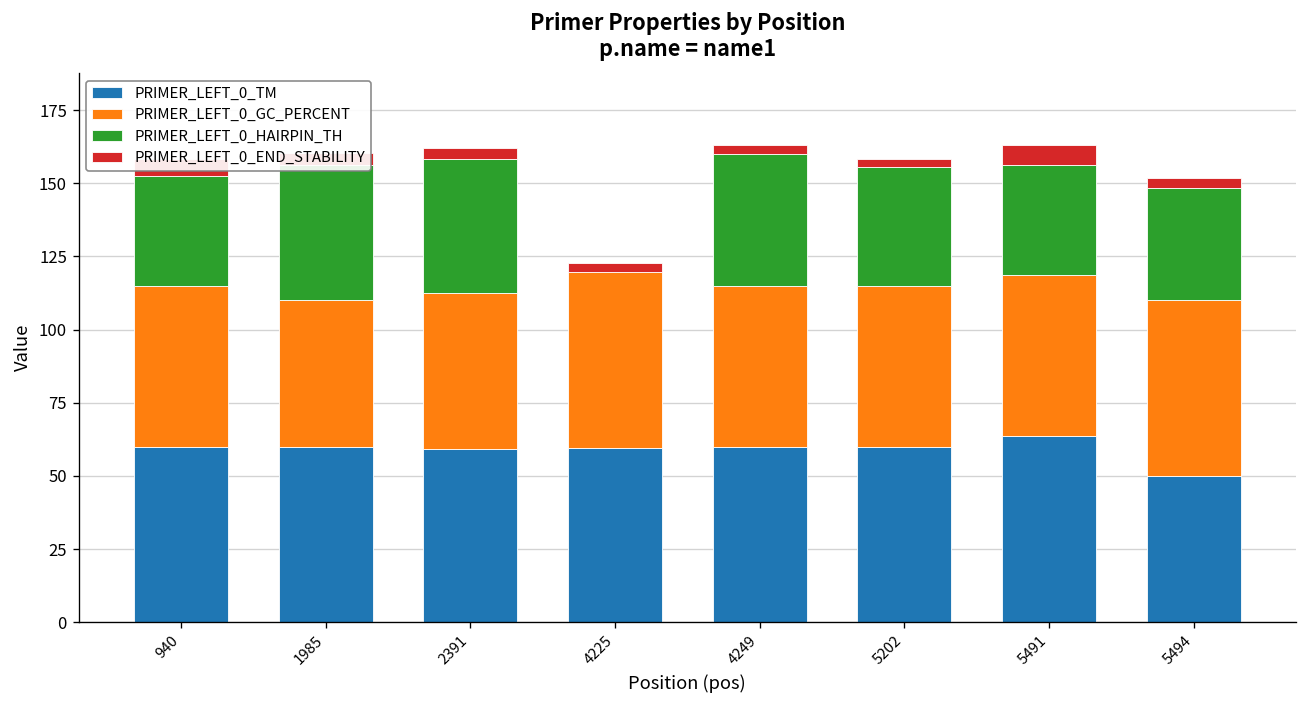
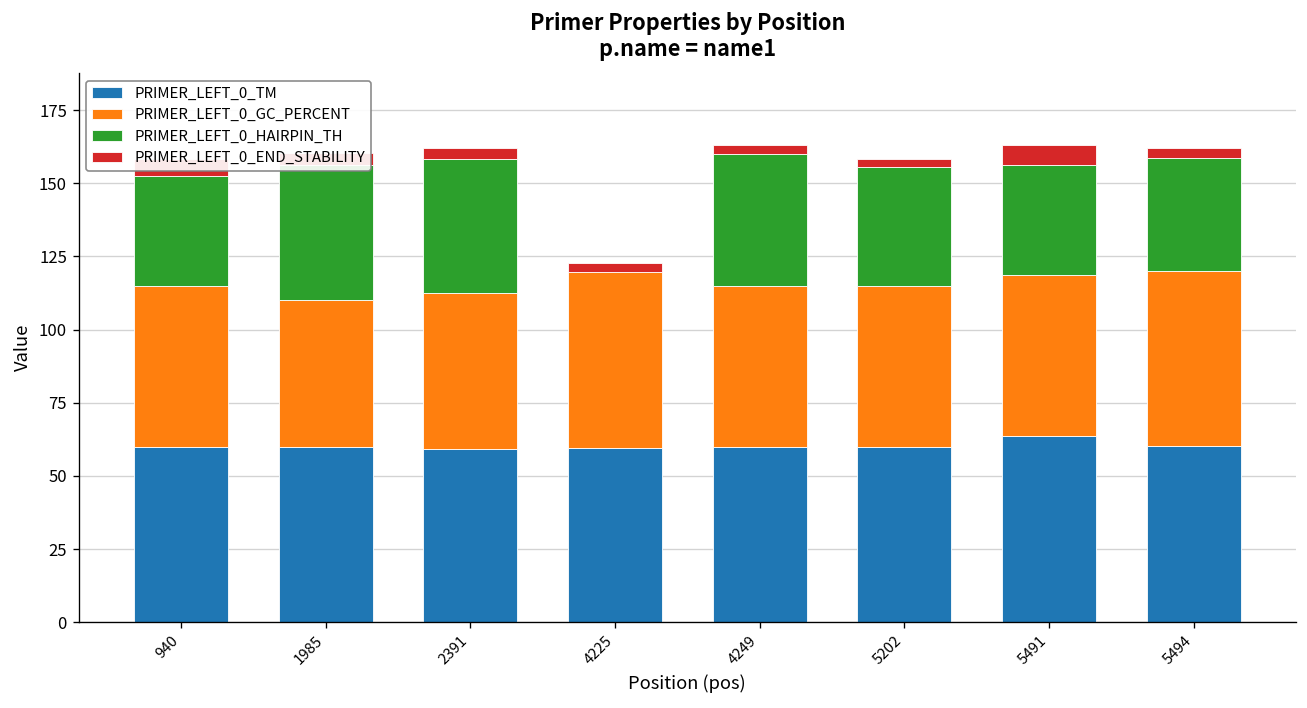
PRIMER_LEFT_0_TM, 5494: 50 -> 60
